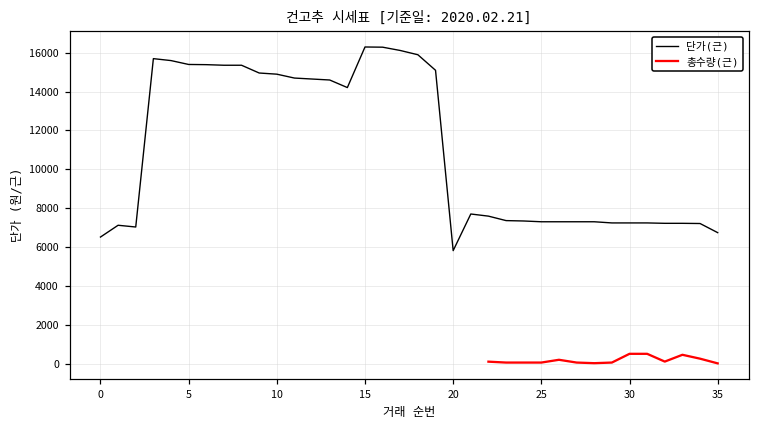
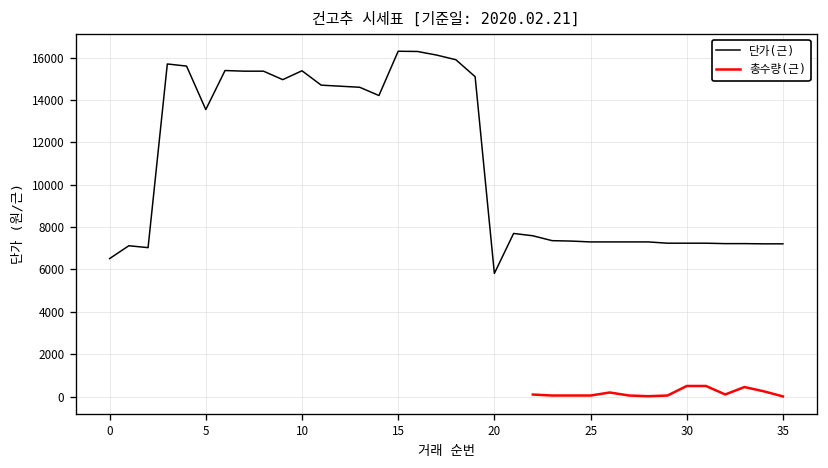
단가(근), 5: 15400 -> 13500
단가(근), 10: 14900 -> 15400
단가(근), 35: 6700 -> 7200
